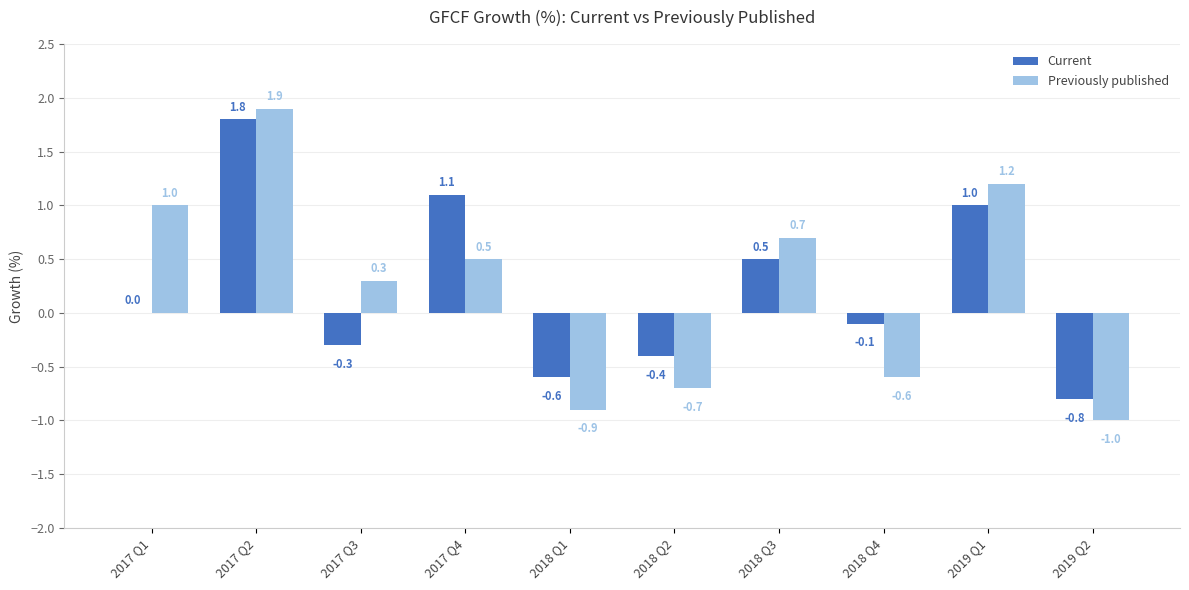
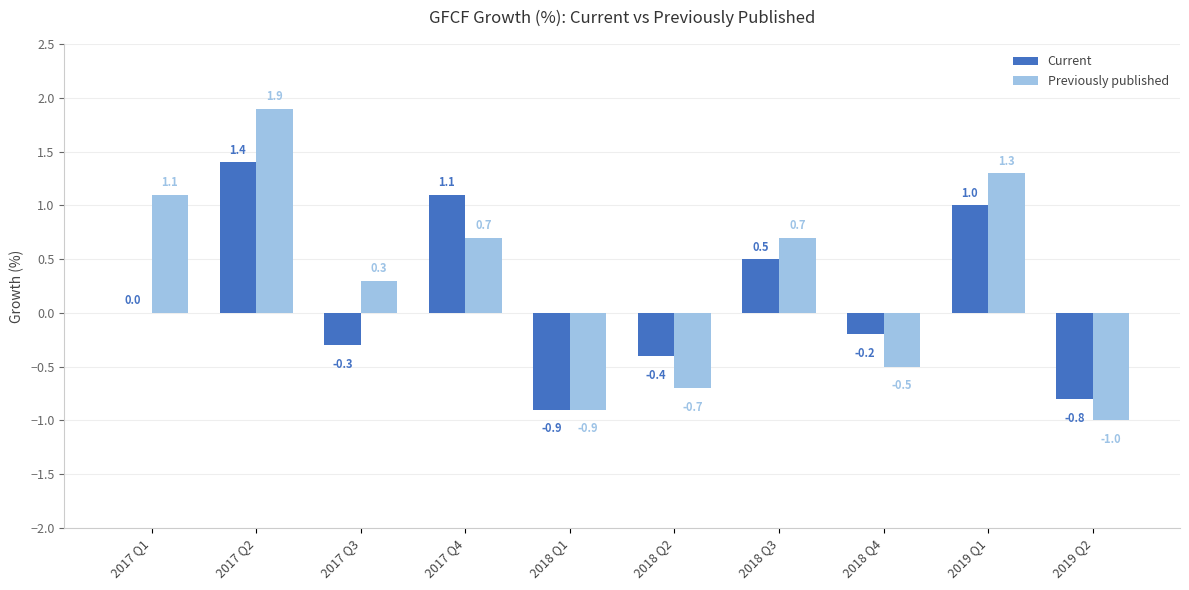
Previously published, 2017 Q1: 1.0 -> 1.1
Current, 2017 Q2: 1.8 -> 1.4
Previously published, 2017 Q4: 0.5 -> 0.7
Current, 2018 Q1: -0.6 -> -0.9
Current, 2018 Q4: -0.1 -> -0.2
Previously published, 2018 Q4: -0.6 -> -0.5
Previously published, 2019 Q1: 1.2 -> 1.3
